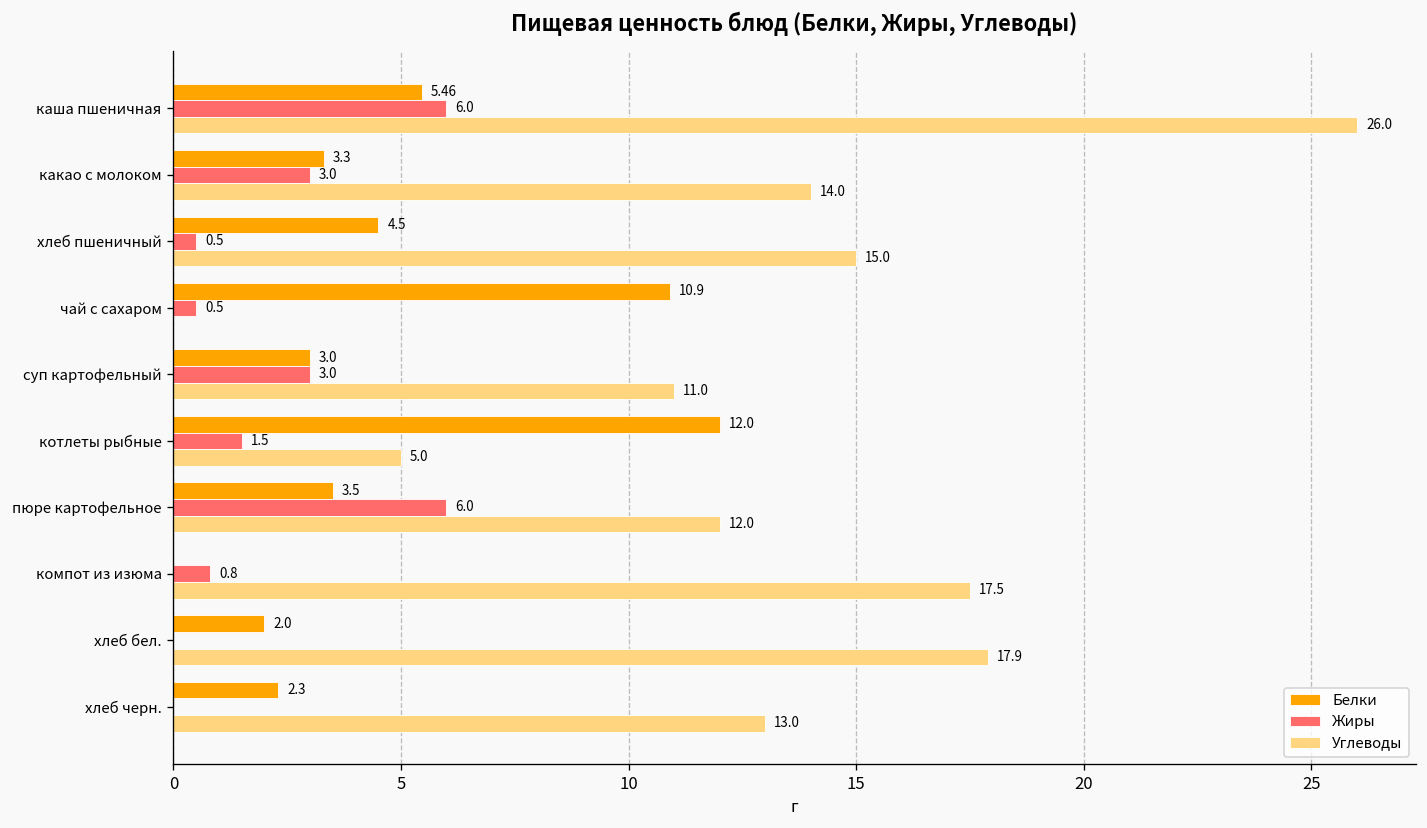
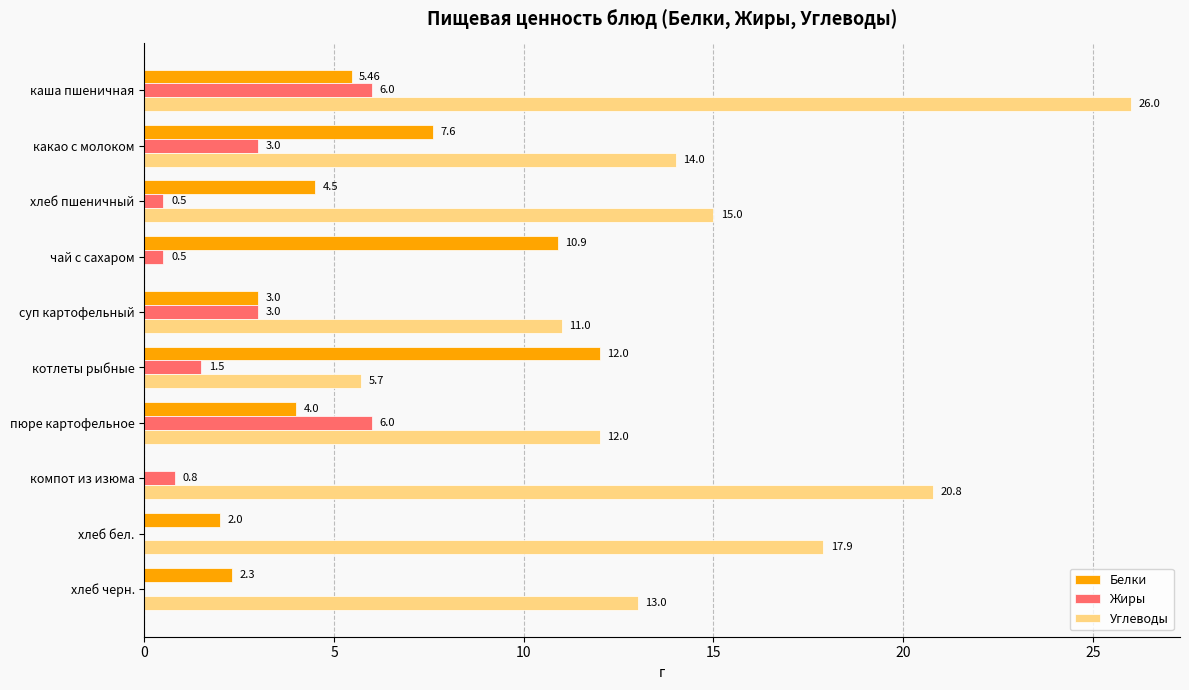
Белки, какао с молоком: 3.3 -> 7.6
Углеводы, котлеты рыбные: 5.0 -> 5.7
Белки, пюре картофельное: 3.5 -> 4.0
Углеводы, компот из изюма: 17.5 -> 20.8
